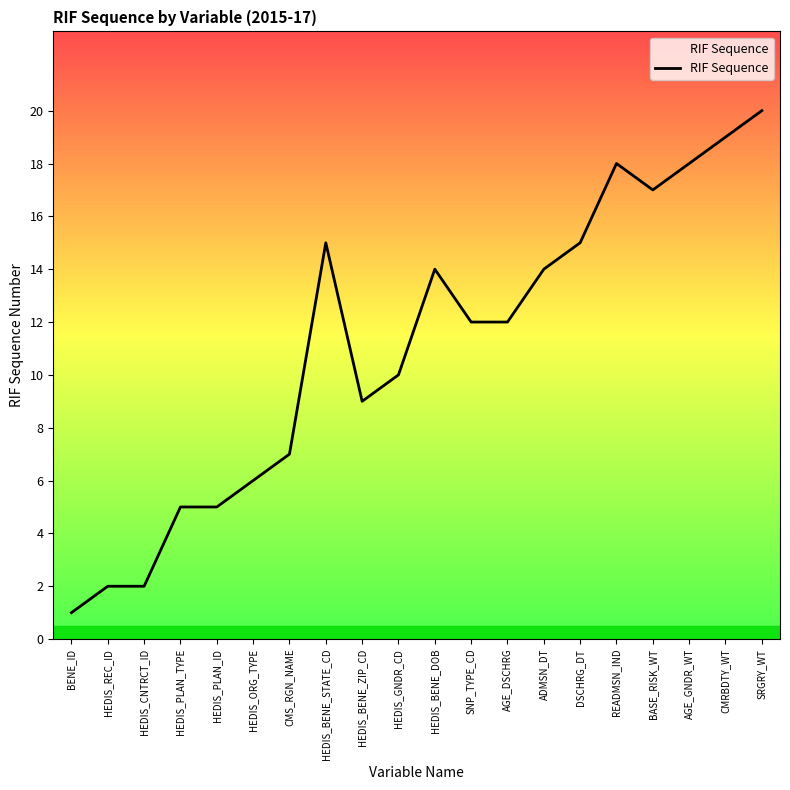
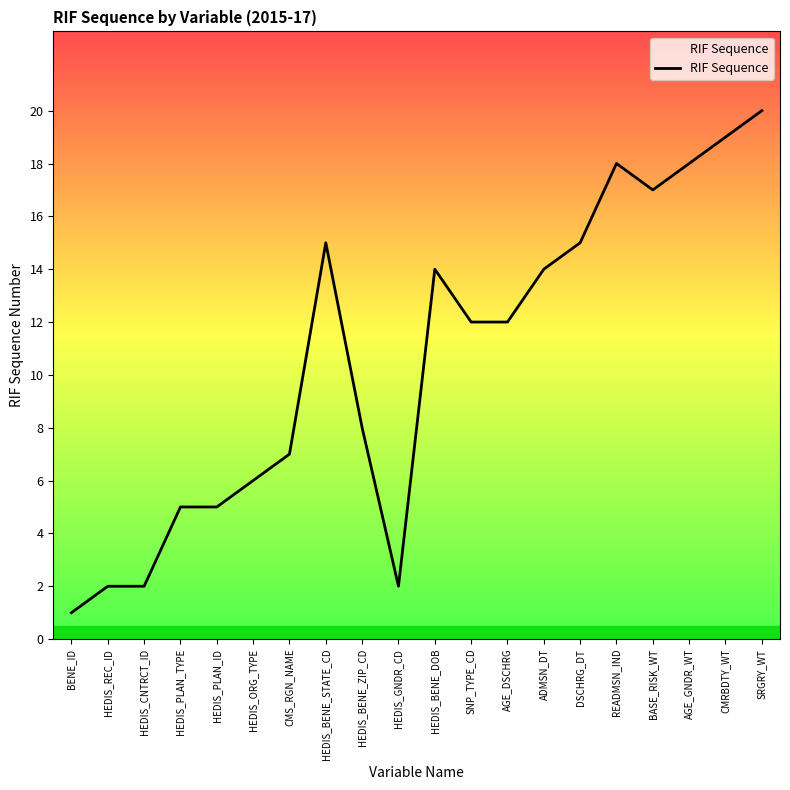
HEDIS_BENE_ZIP_CD: 9 -> 8
HEDIS_GNDR_CD: 10 -> 2
